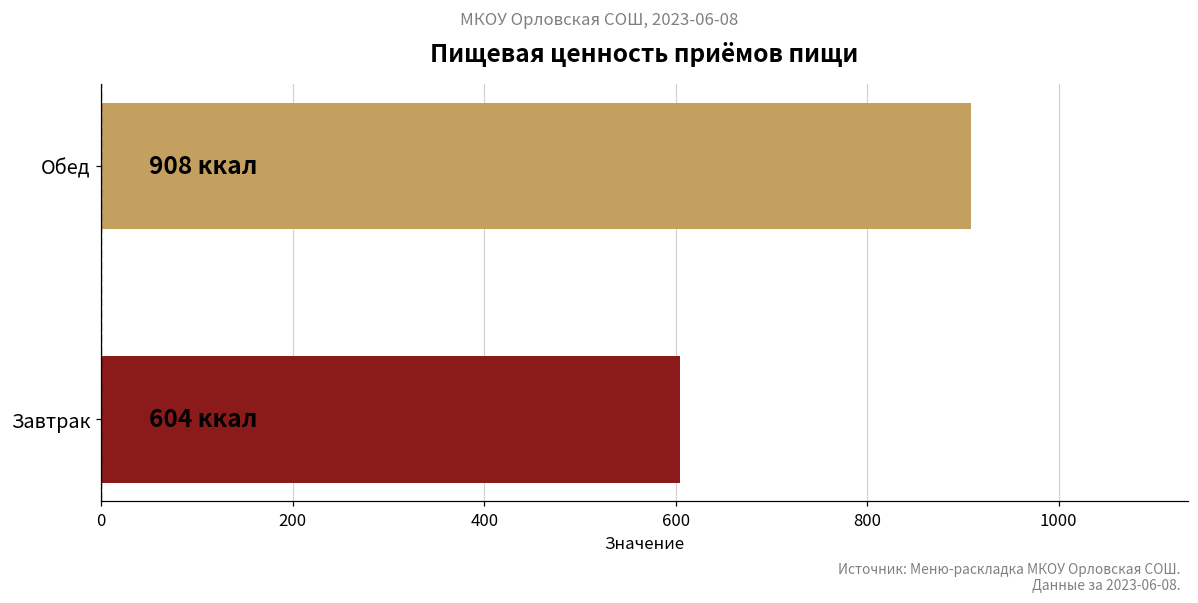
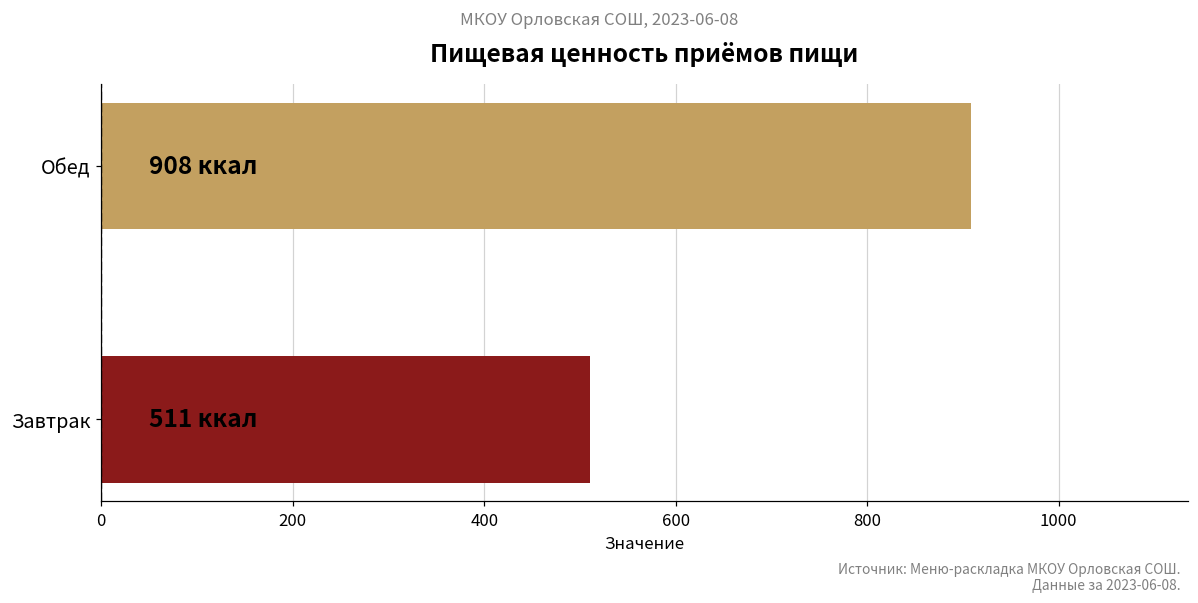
Завтрак: 604 -> 511
